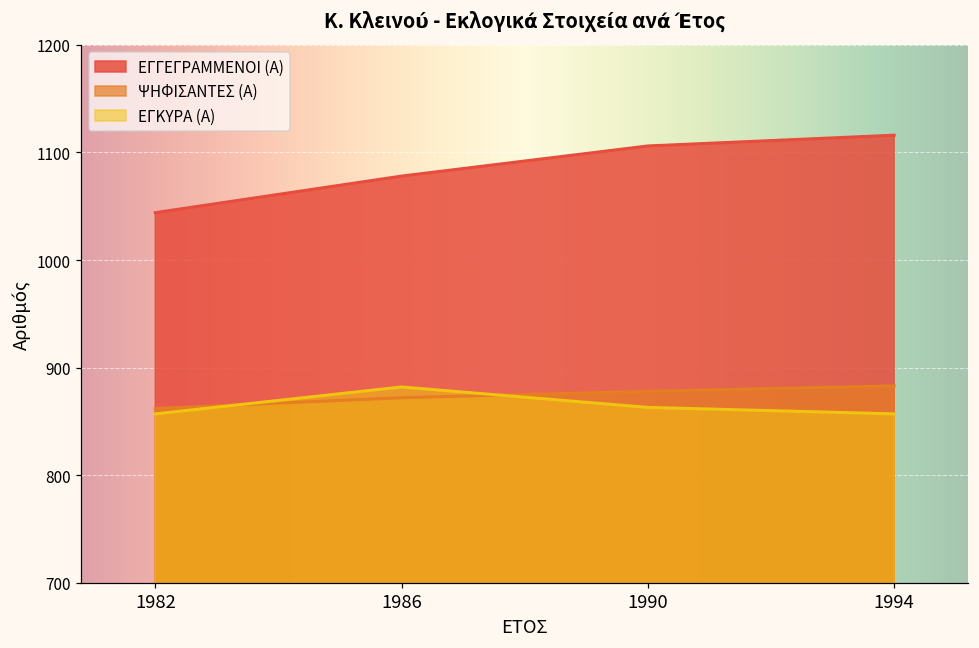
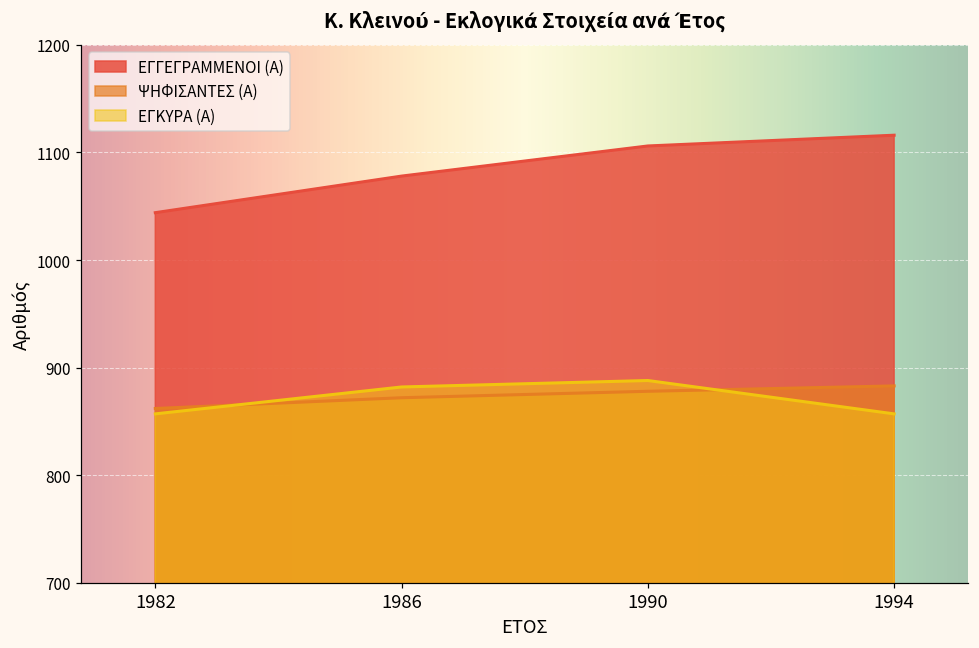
ΕΓΚΥΡΑ (Α), 1990: 860 -> 890
